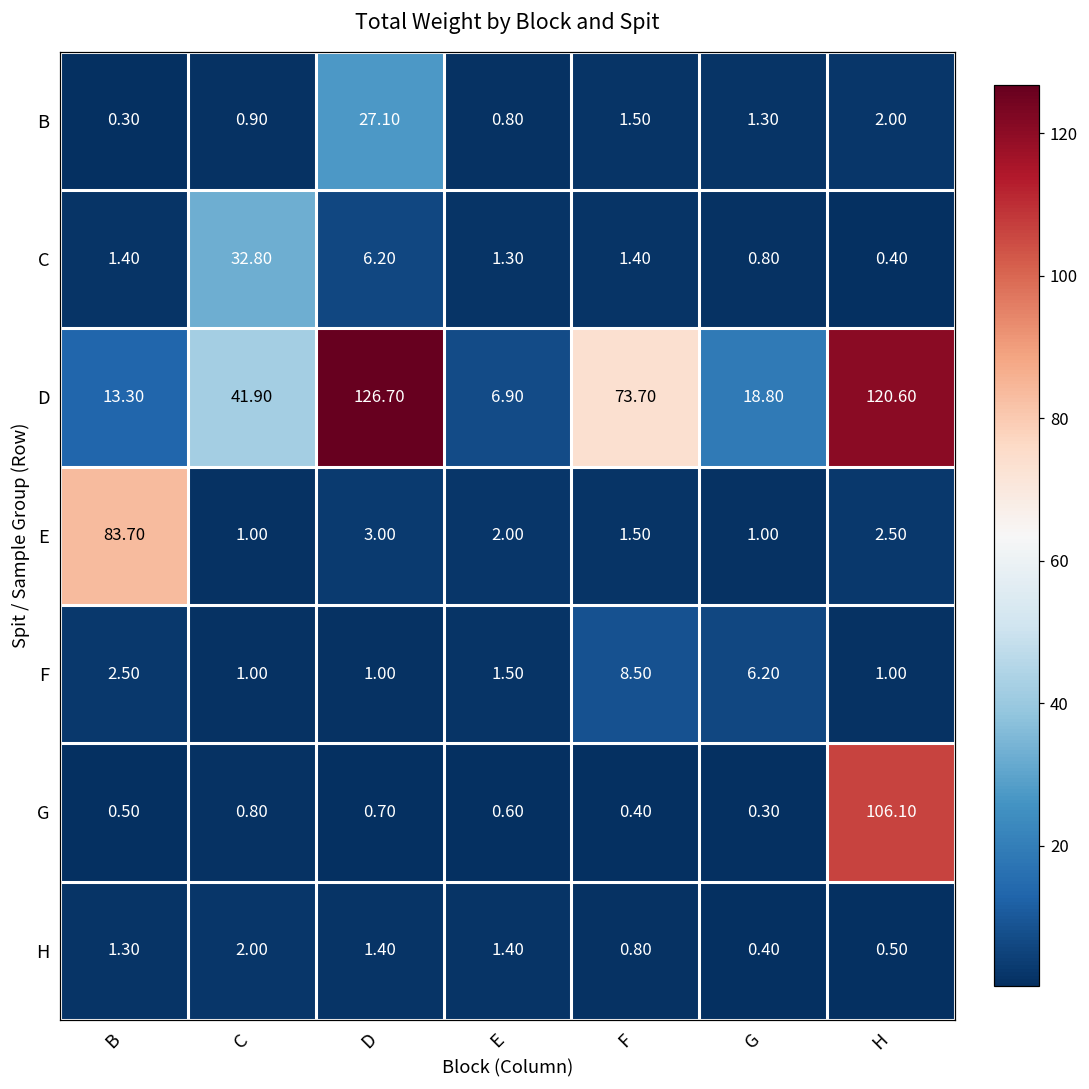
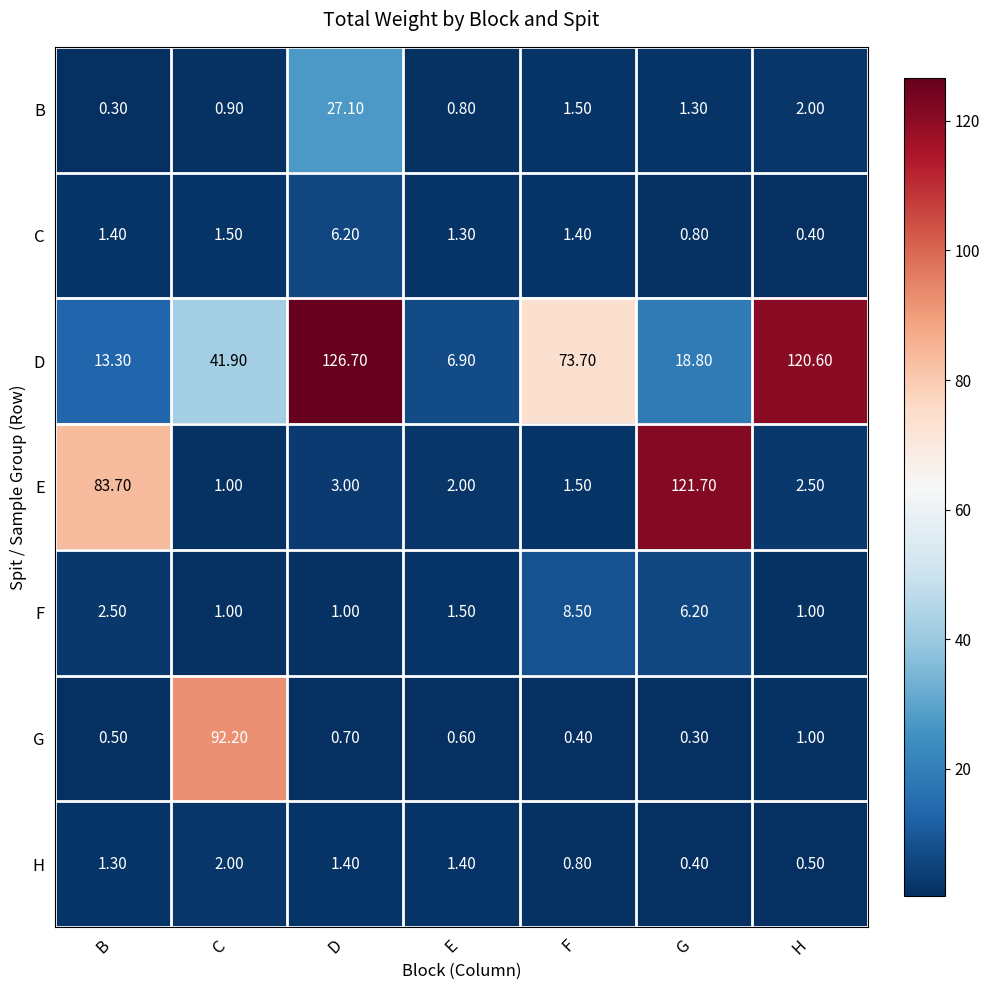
C, C: 32.80 -> 1.50
E, G: 1.00 -> 121.70
G, C: 0.80 -> 92.20
G, H: 106.10 -> 1.00
